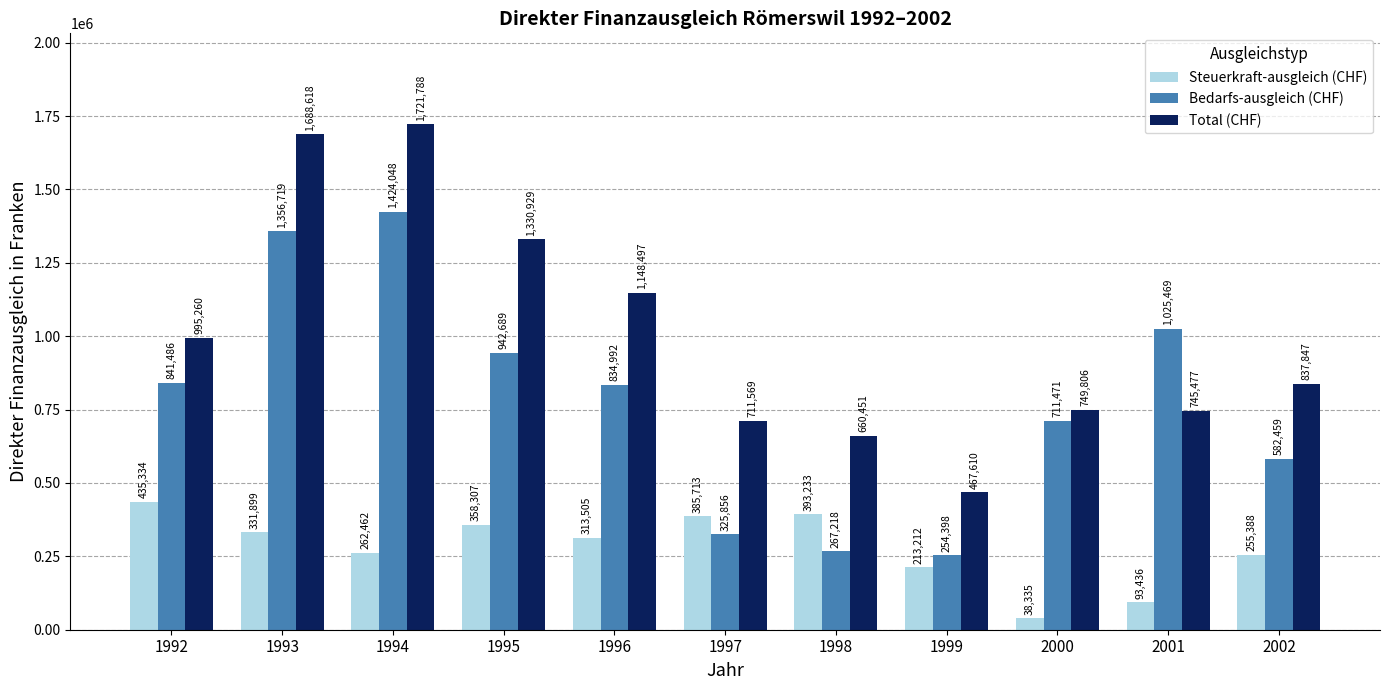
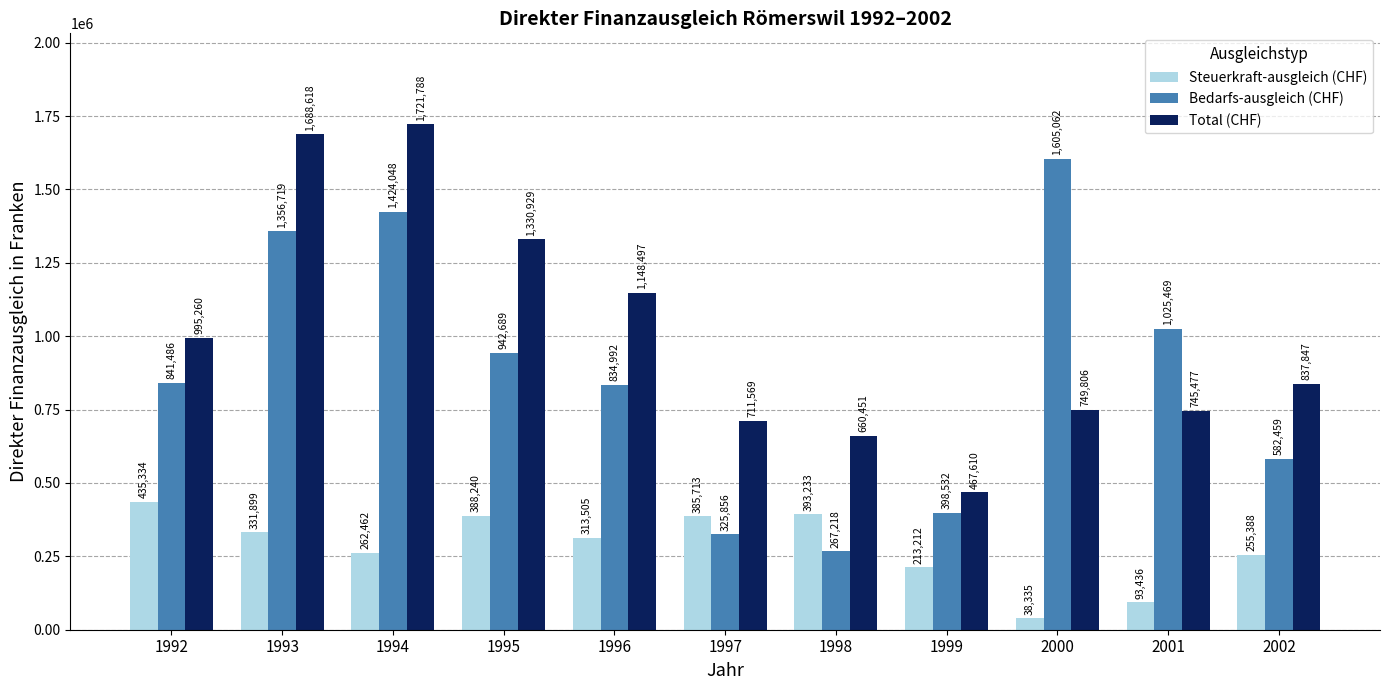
Steuerkraft-ausgleich (CHF), 1995: 358,307 -> 388,240
Bedarfs-ausgleich (CHF), 1999: 254,398 -> 398,532
Bedarfs-ausgleich (CHF), 2000: 711,471 -> 1,605,062
